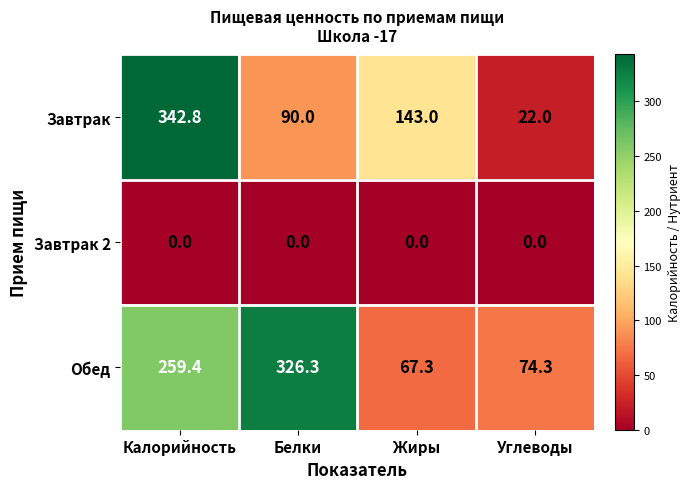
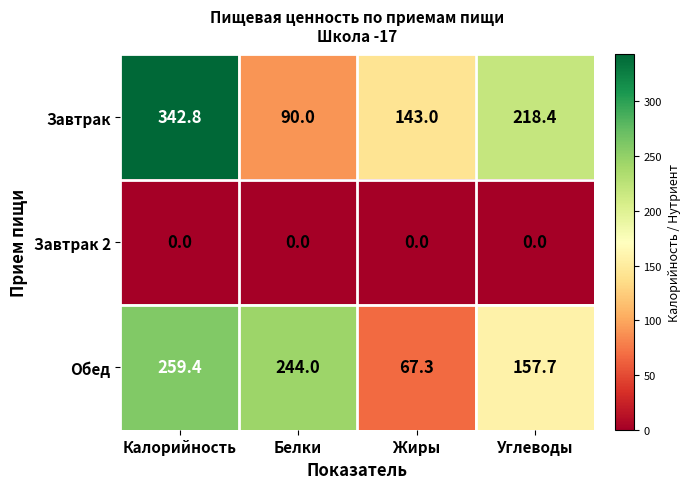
Завтрак, Углеводы: 22.0 -> 218.4
Обед, Белки: 326.3 -> 244.0
Обед, Углеводы: 74.3 -> 157.7
